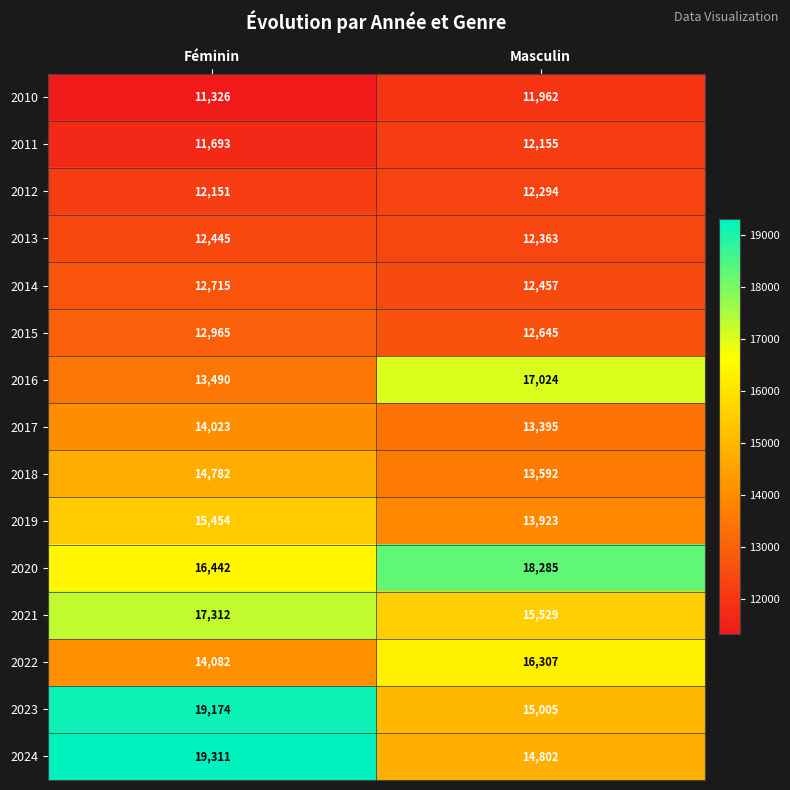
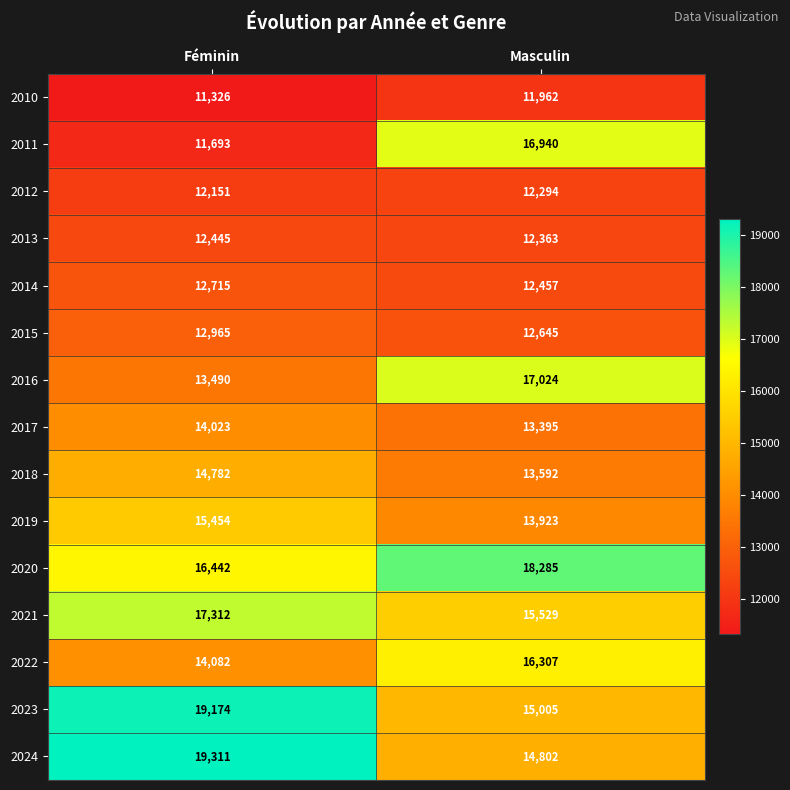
2011, Masculin: 12,155 -> 16,940
